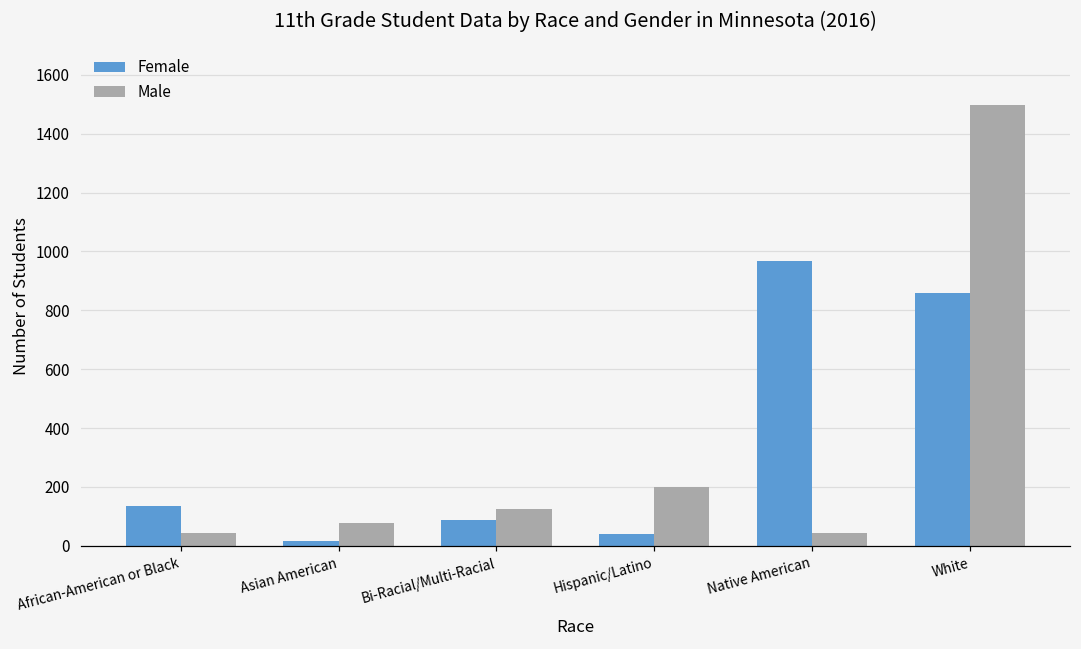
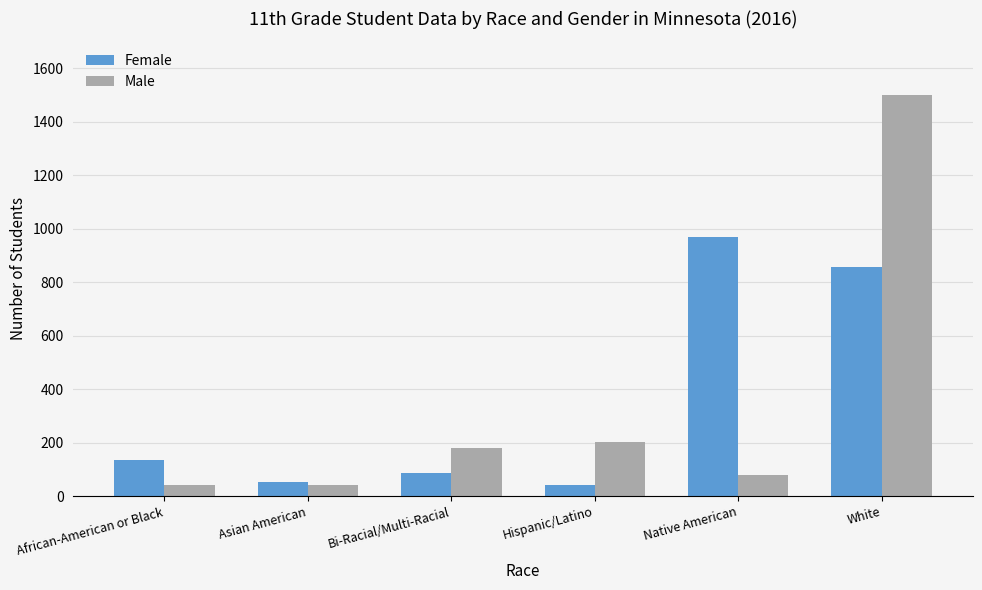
Female, Asian American: 20 -> 50
Male, Asian American: 80 -> 40
Male, Bi-Racial/Multi-Racial: 130 -> 180
Male, Native American: 40 -> 80
